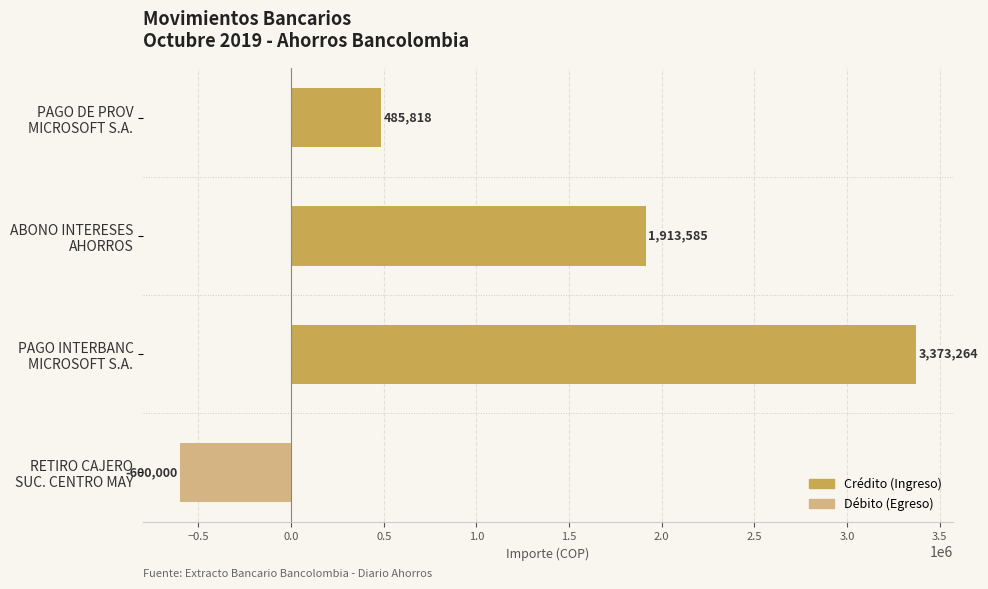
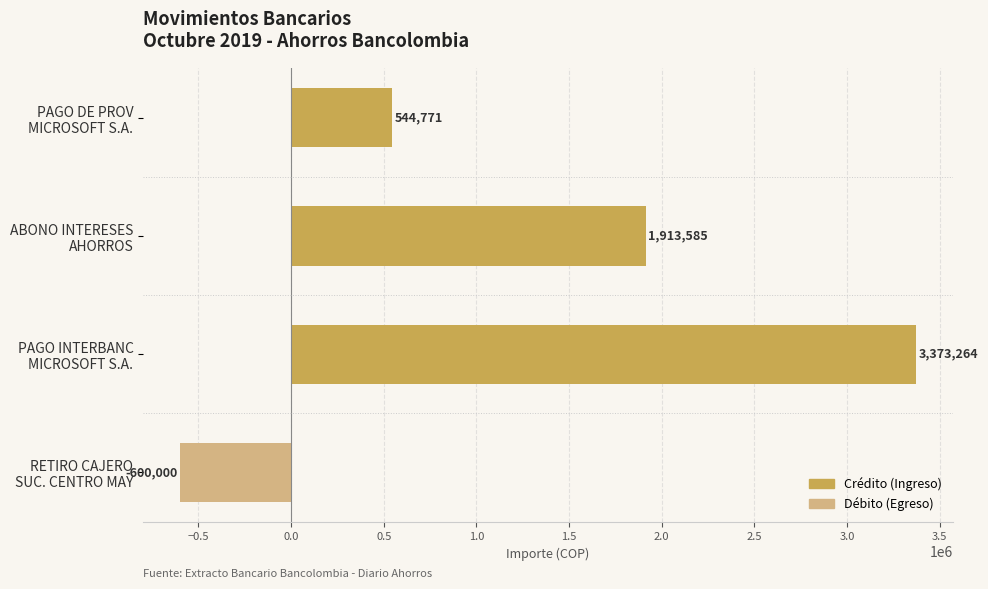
PAGO DE PROV MICROSOFT S.A.: 485,818 -> 544,771
